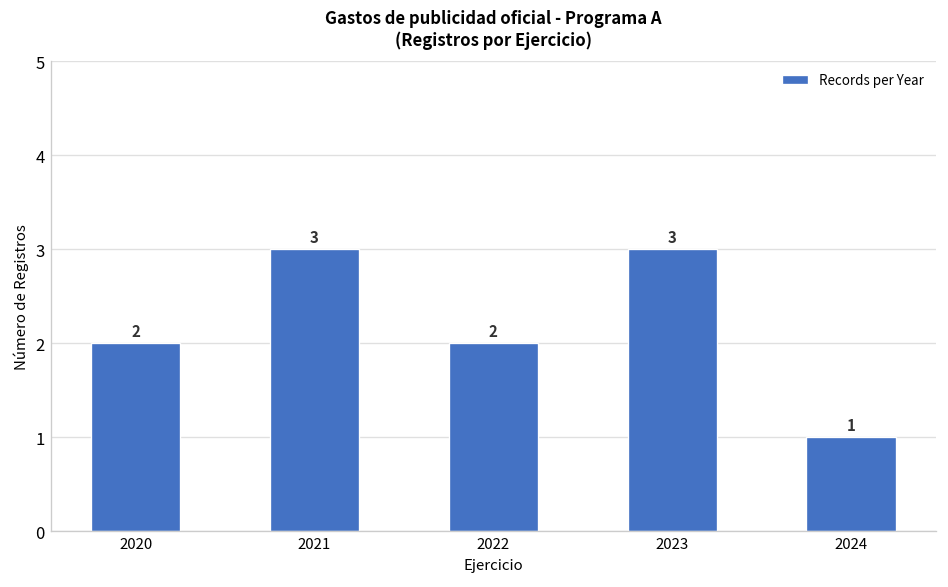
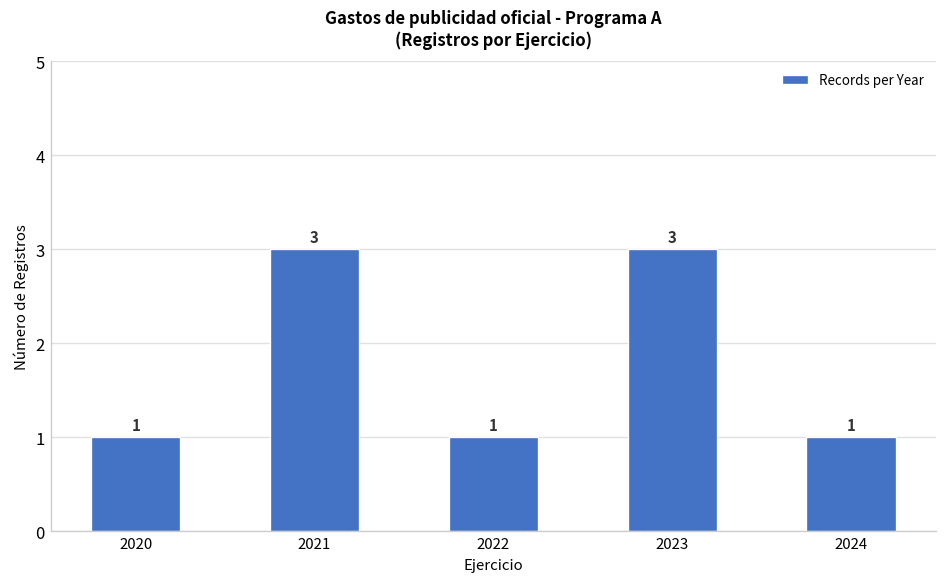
2020: 2 -> 1
2022: 2 -> 1
